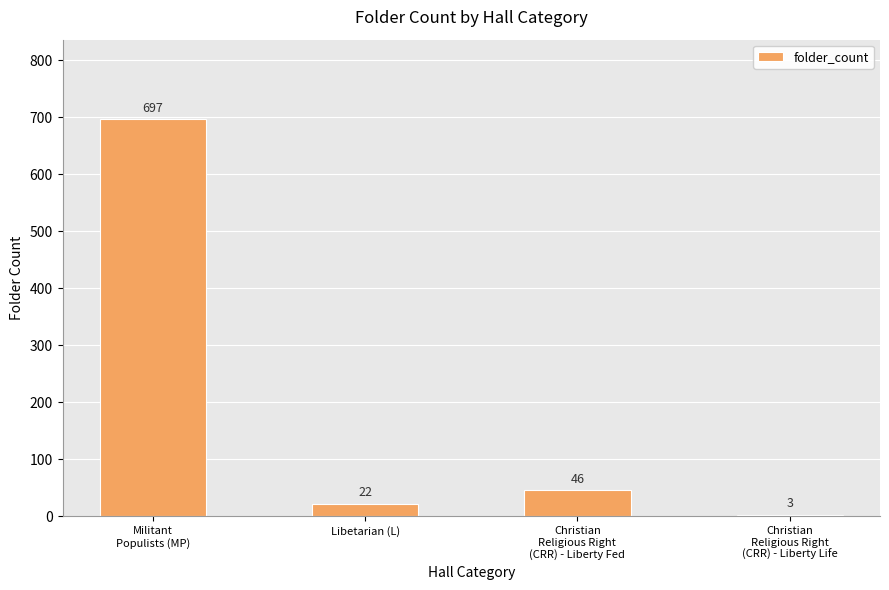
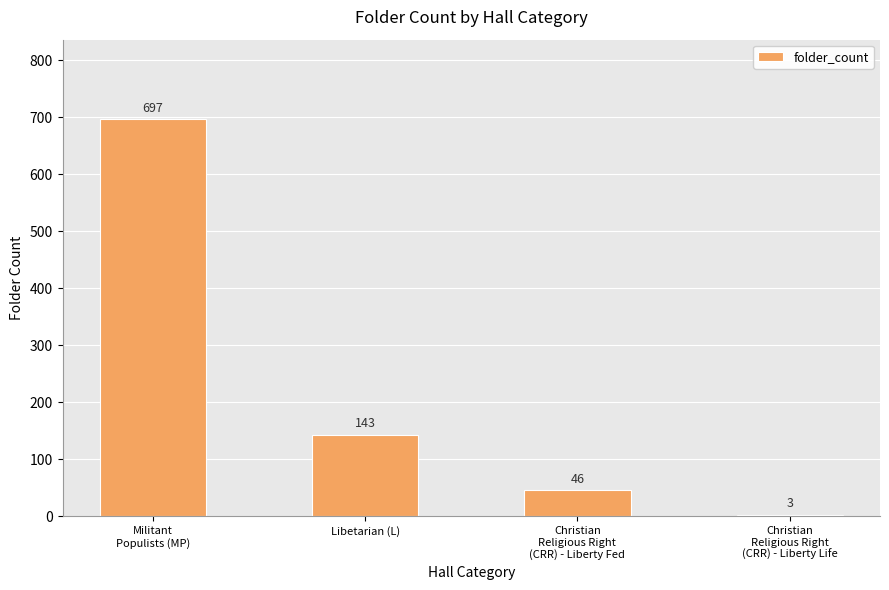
Libetarian (L): 22 -> 143
